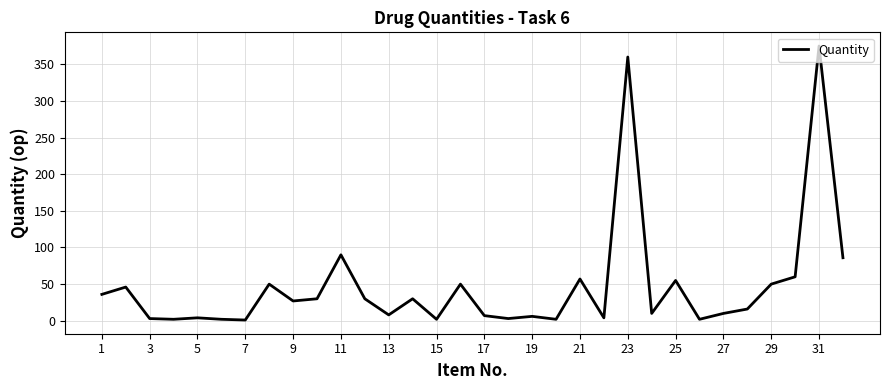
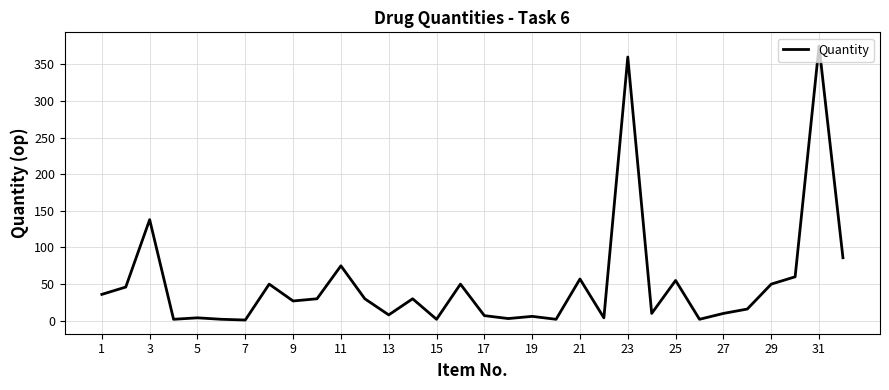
3: 0 -> 140
11: 90 -> 80
